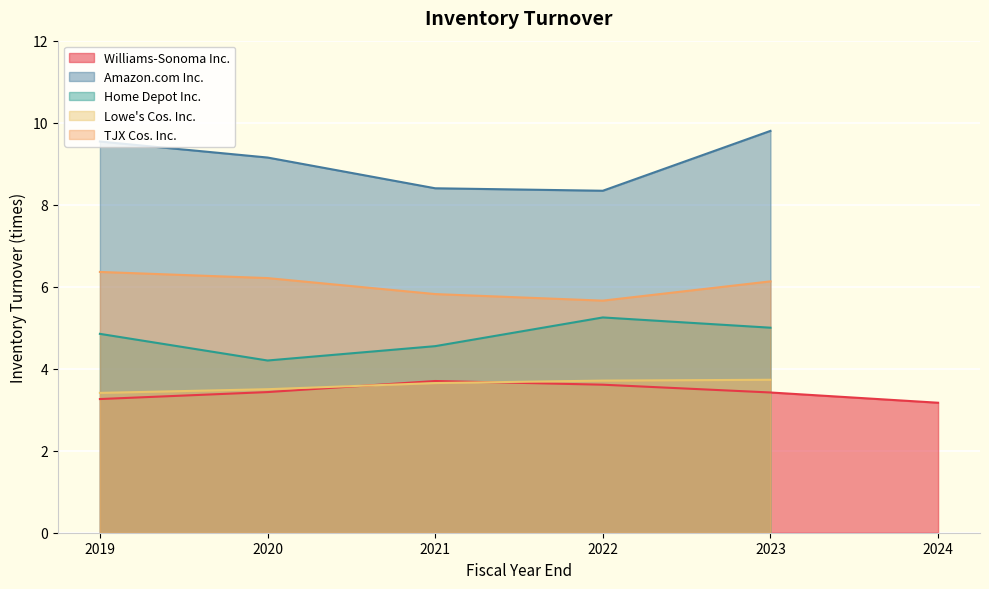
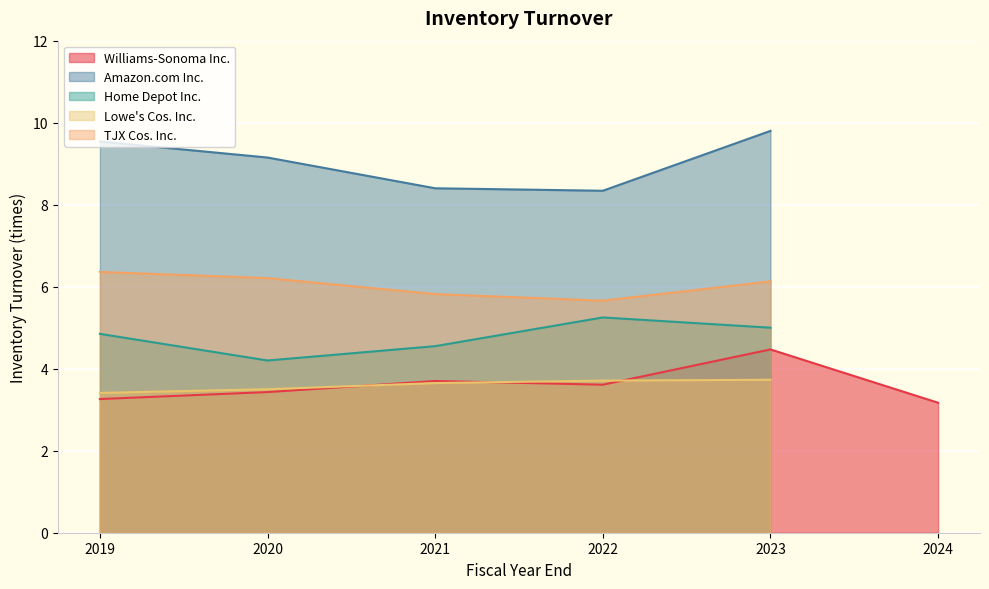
Williams-Sonoma Inc., 2023: 3.4 -> 4.5
